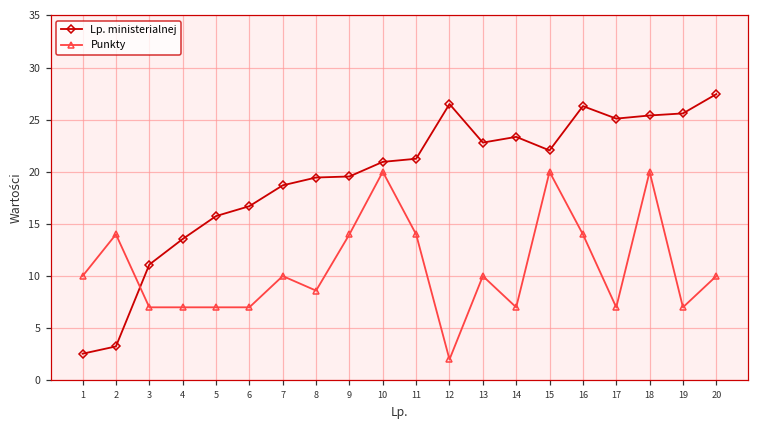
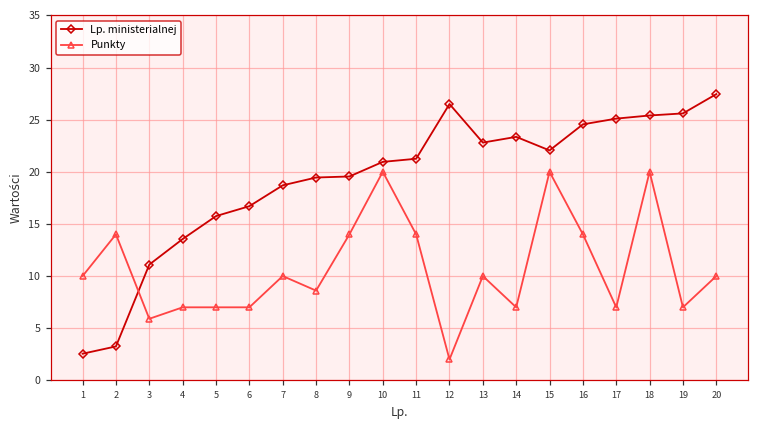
Punkty, 3: 7 -> 6
Lp. ministerialnej, 16: 26 -> 25
